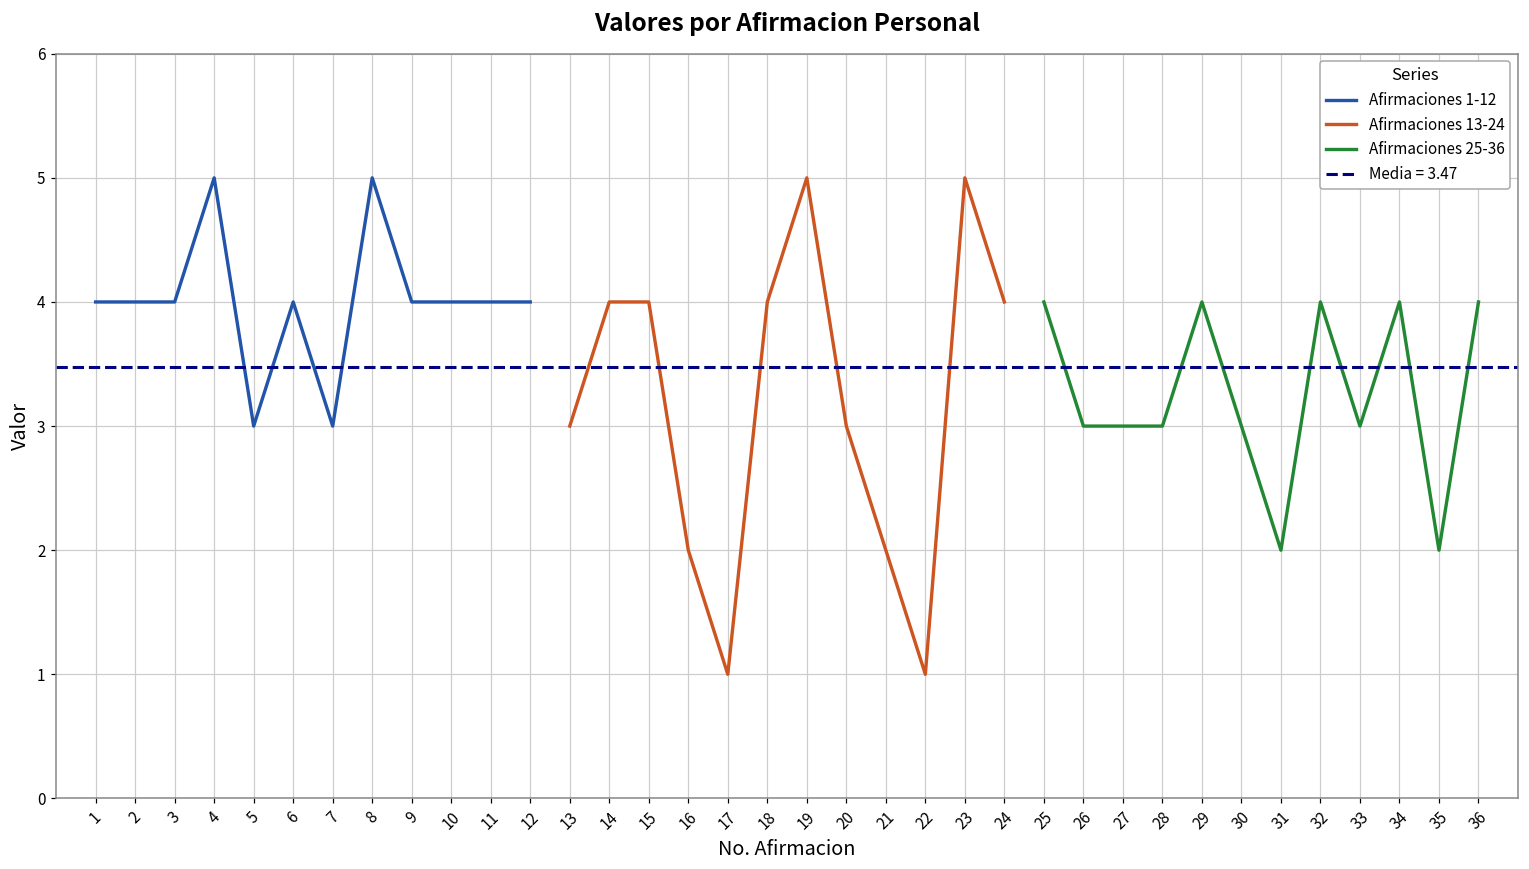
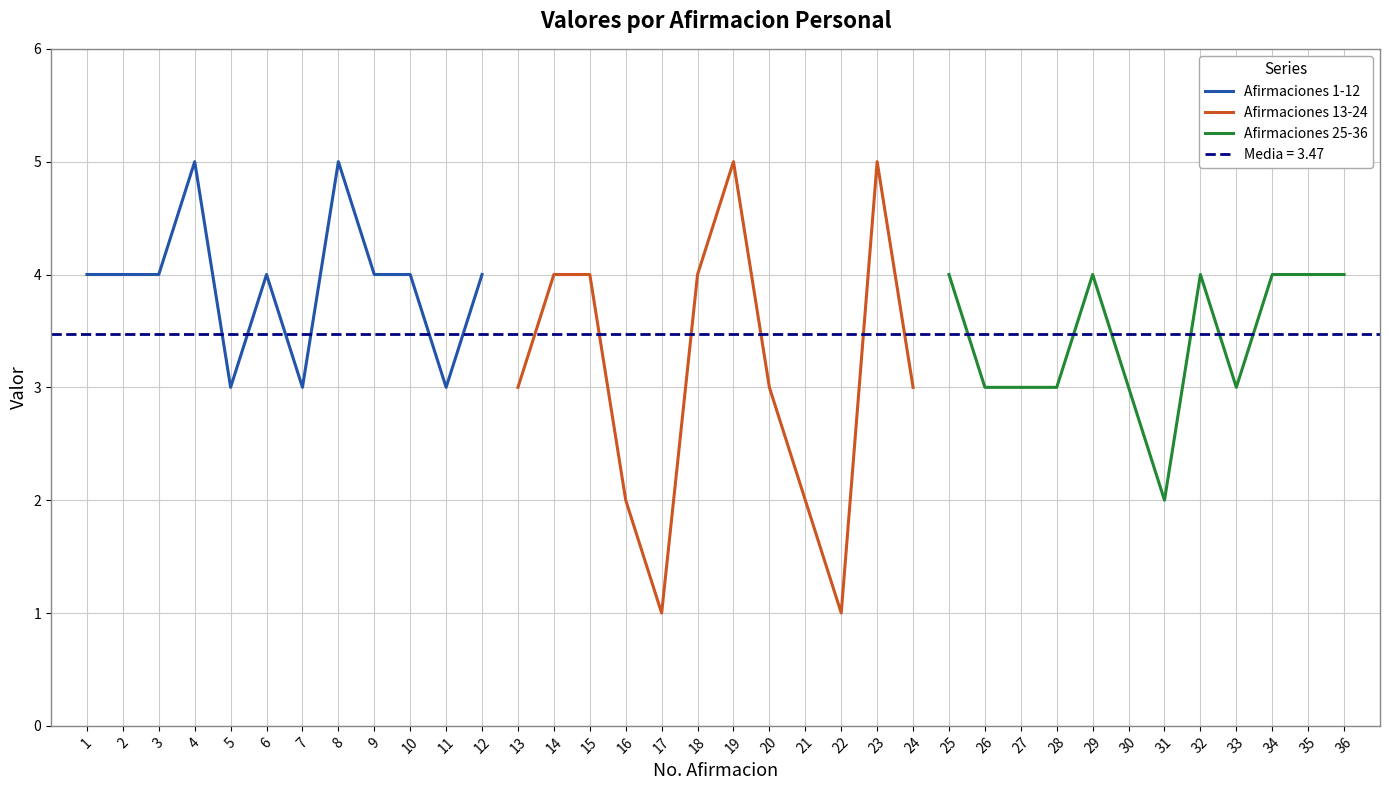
Afirmaciones 1-12, 11: 4 -> 3
Afirmaciones 13-24, 24: 4 -> 3
Afirmaciones 25-36, 35: 2 -> 4
